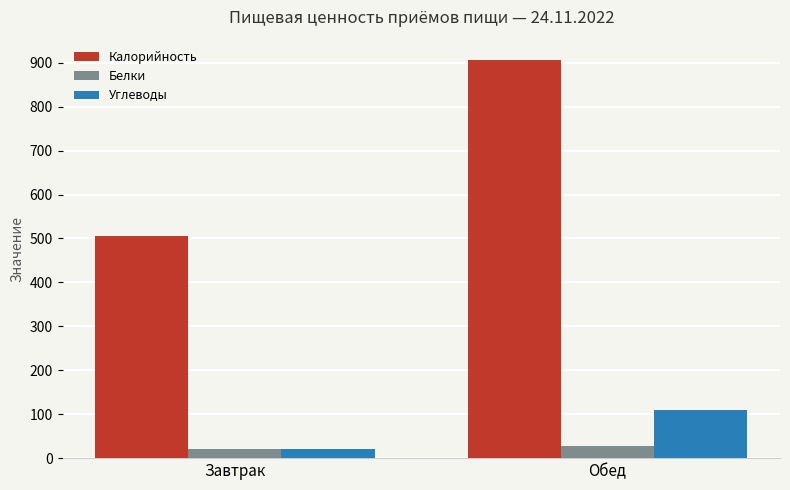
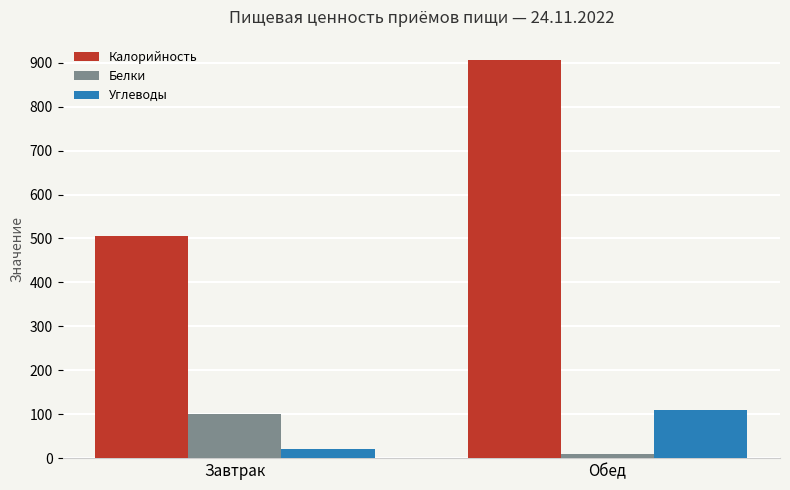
Белки, Завтрак: 20 -> 100
Белки, Обед: 30 -> 10
